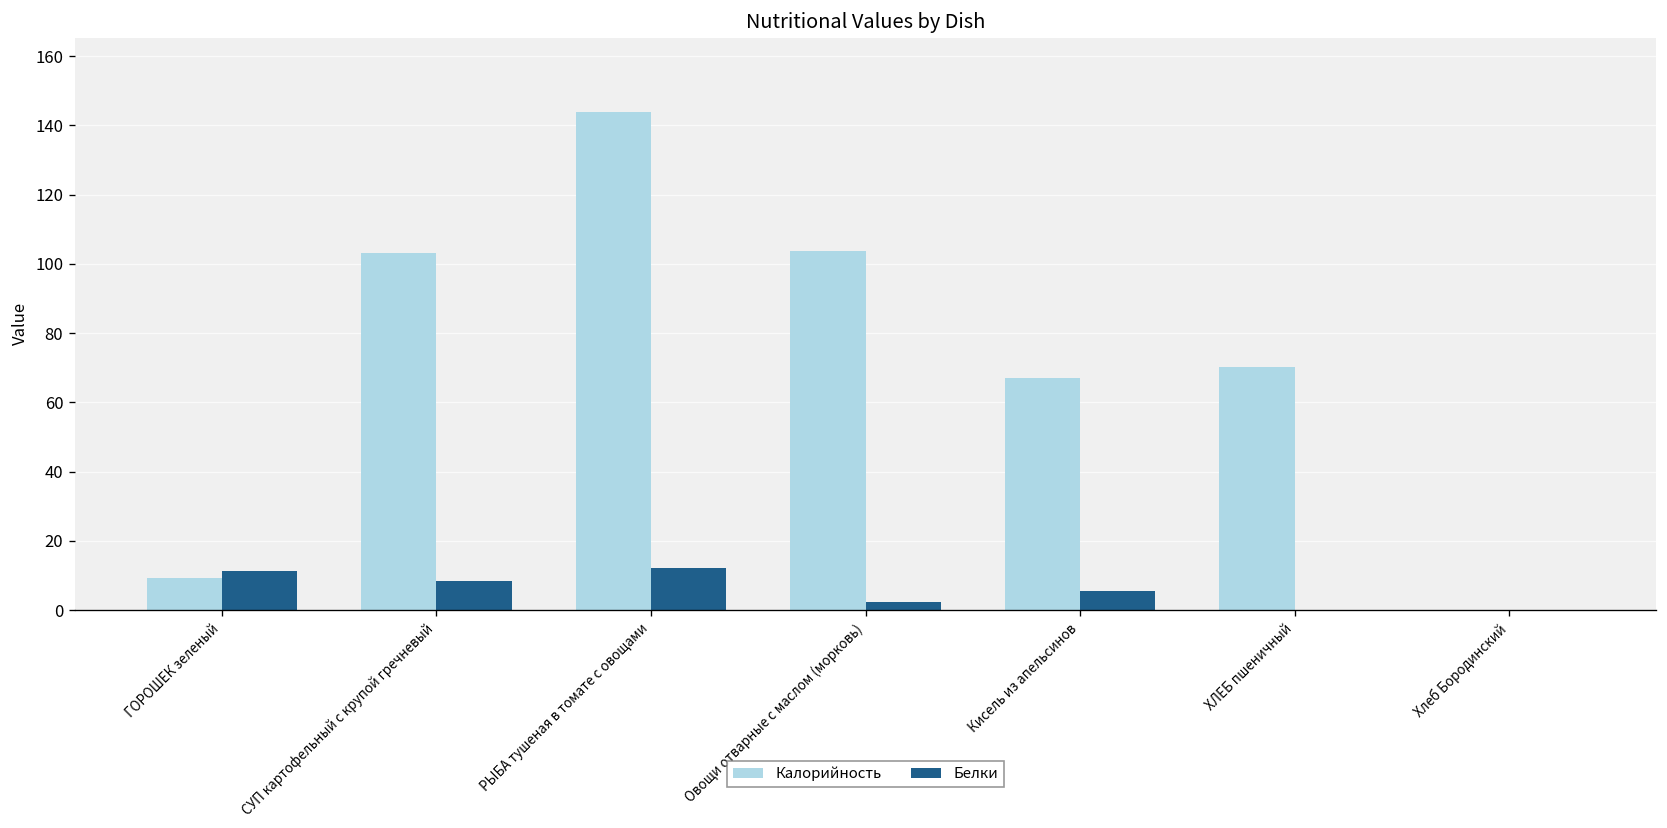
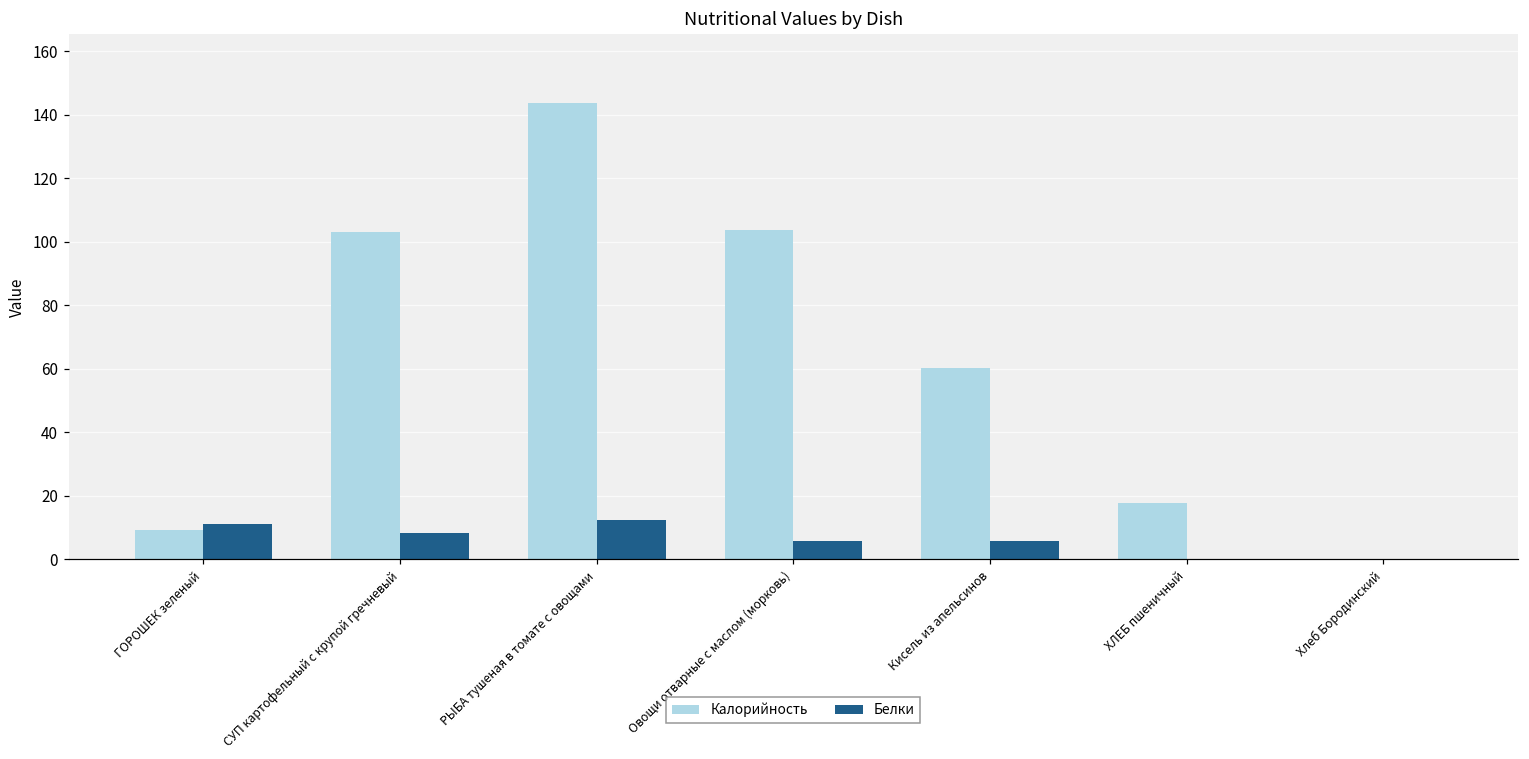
Белки, Овощи отварные с маслом (морковь): 2 -> 6
Калорийность, Кисель из апельсинов: 67 -> 60
Калорийность, ХЛЕБ пшеничный: 70 -> 18
